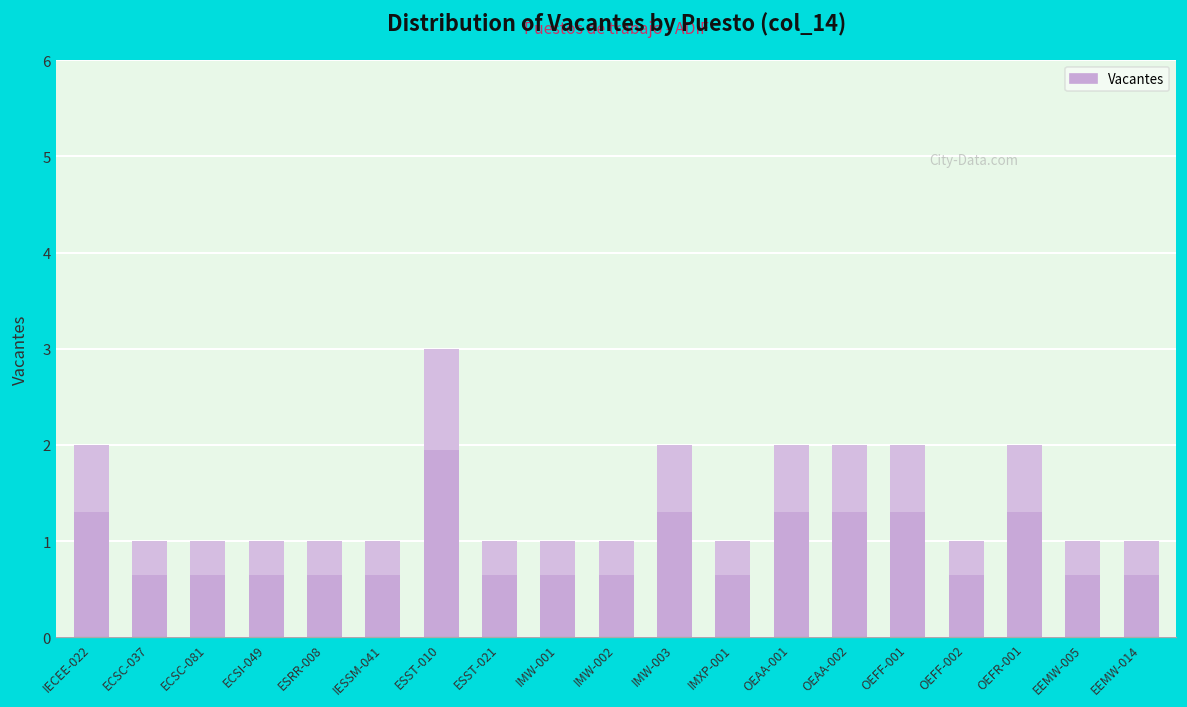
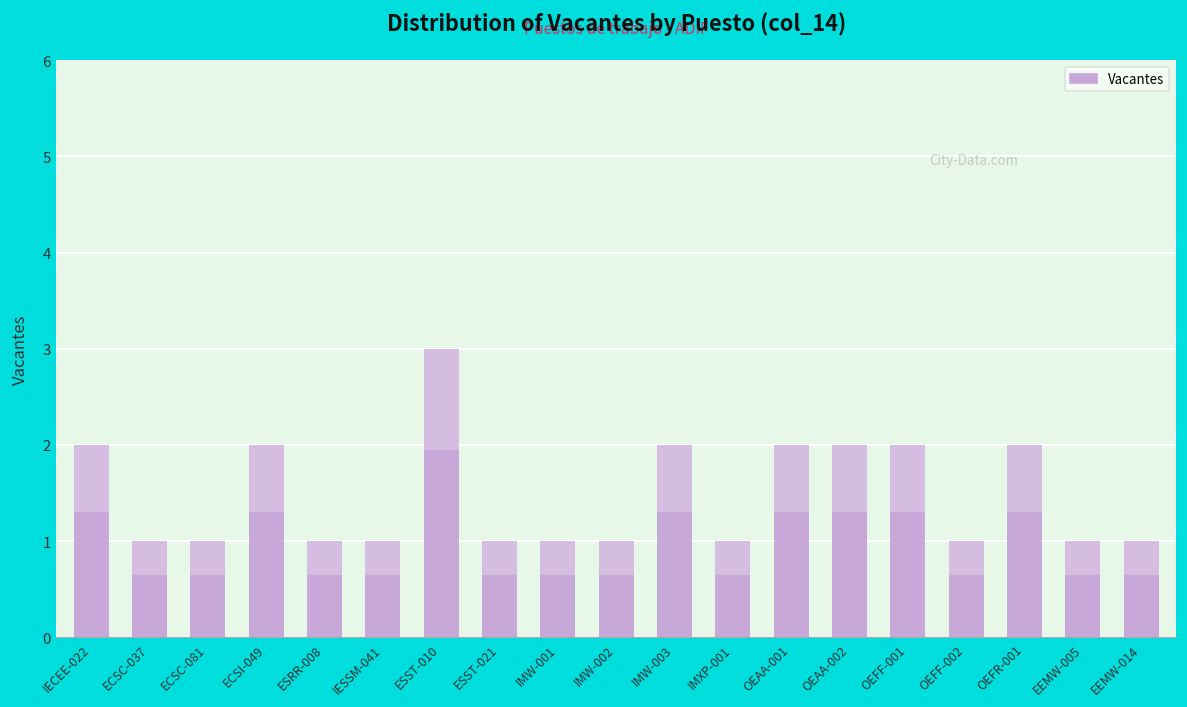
Vacantes, ECSI-049: 1 -> 2
